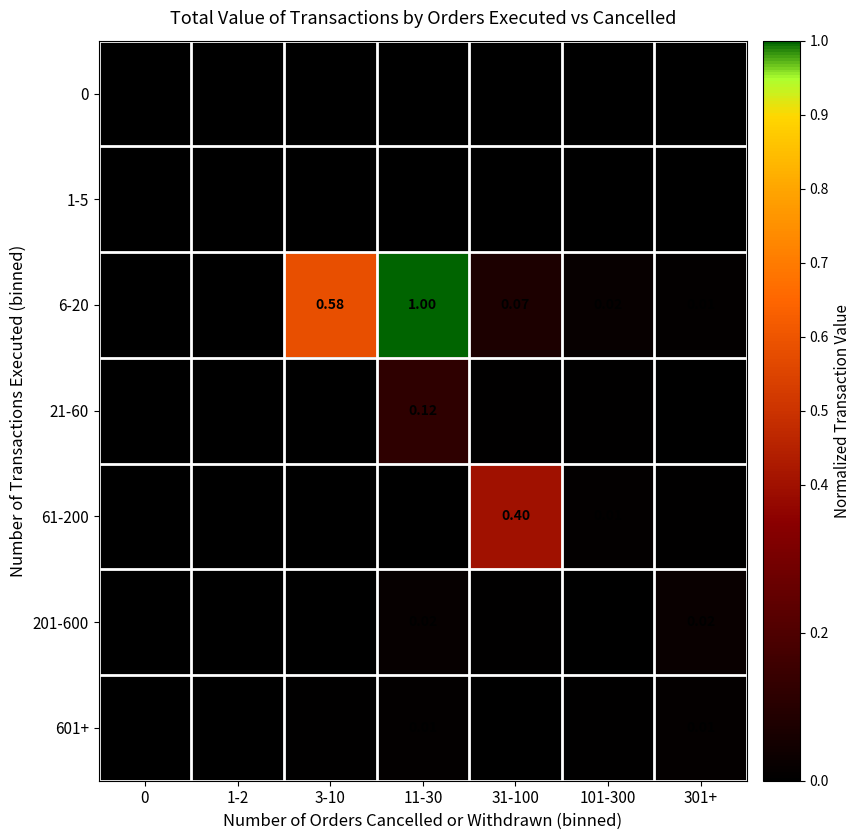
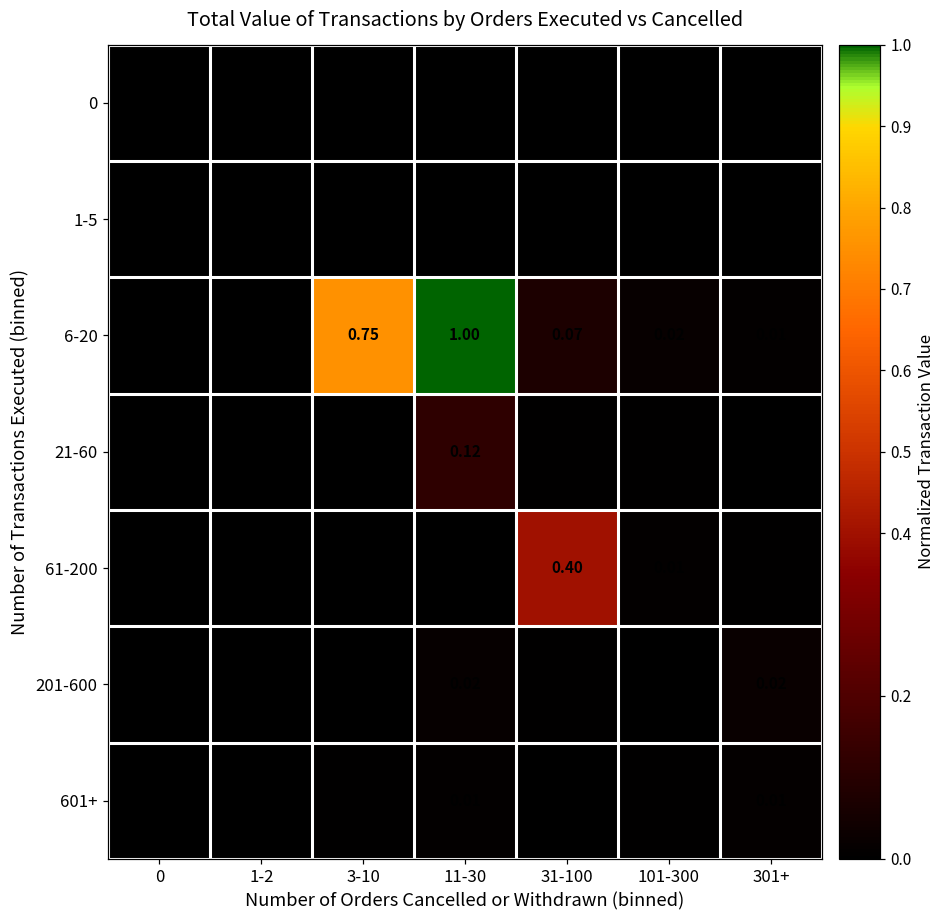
6-20, 3-10: 0.58 -> 0.75
